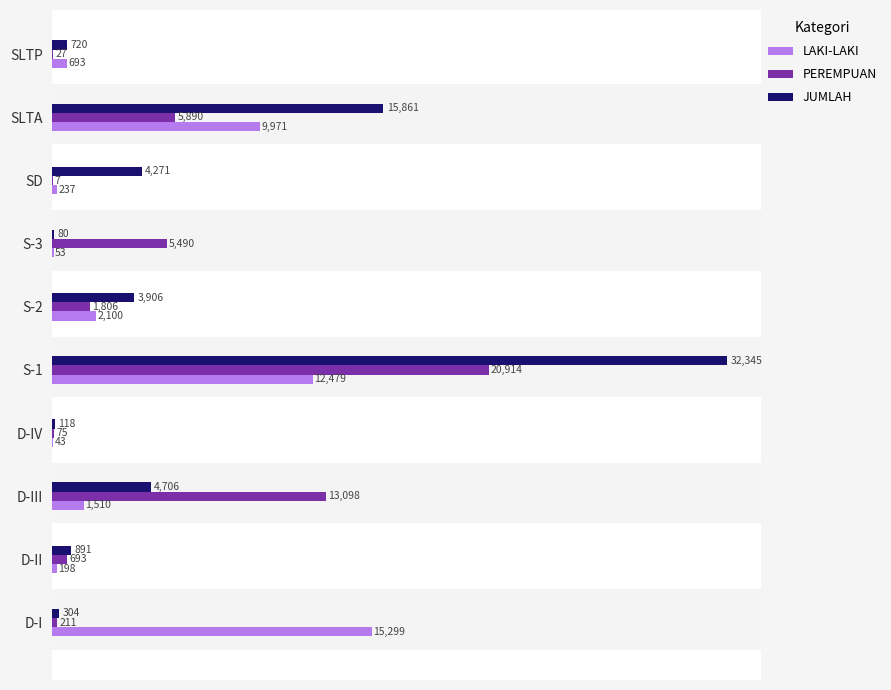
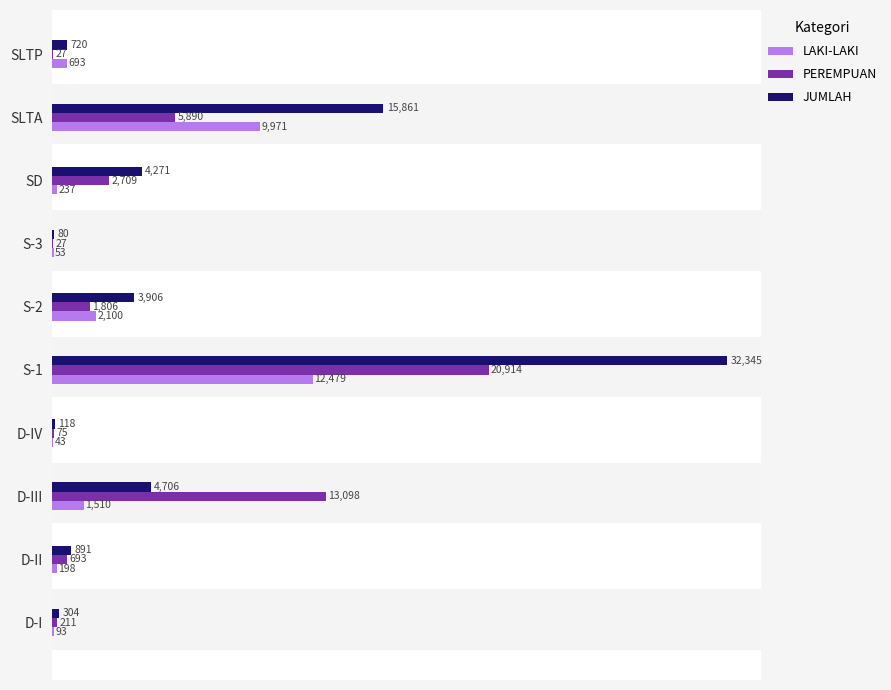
PEREMPUAN, SD: 7 -> 2,709
PEREMPUAN, S-3: 5,490 -> 27
LAKI-LAKI, D-I: 15,299 -> 93
